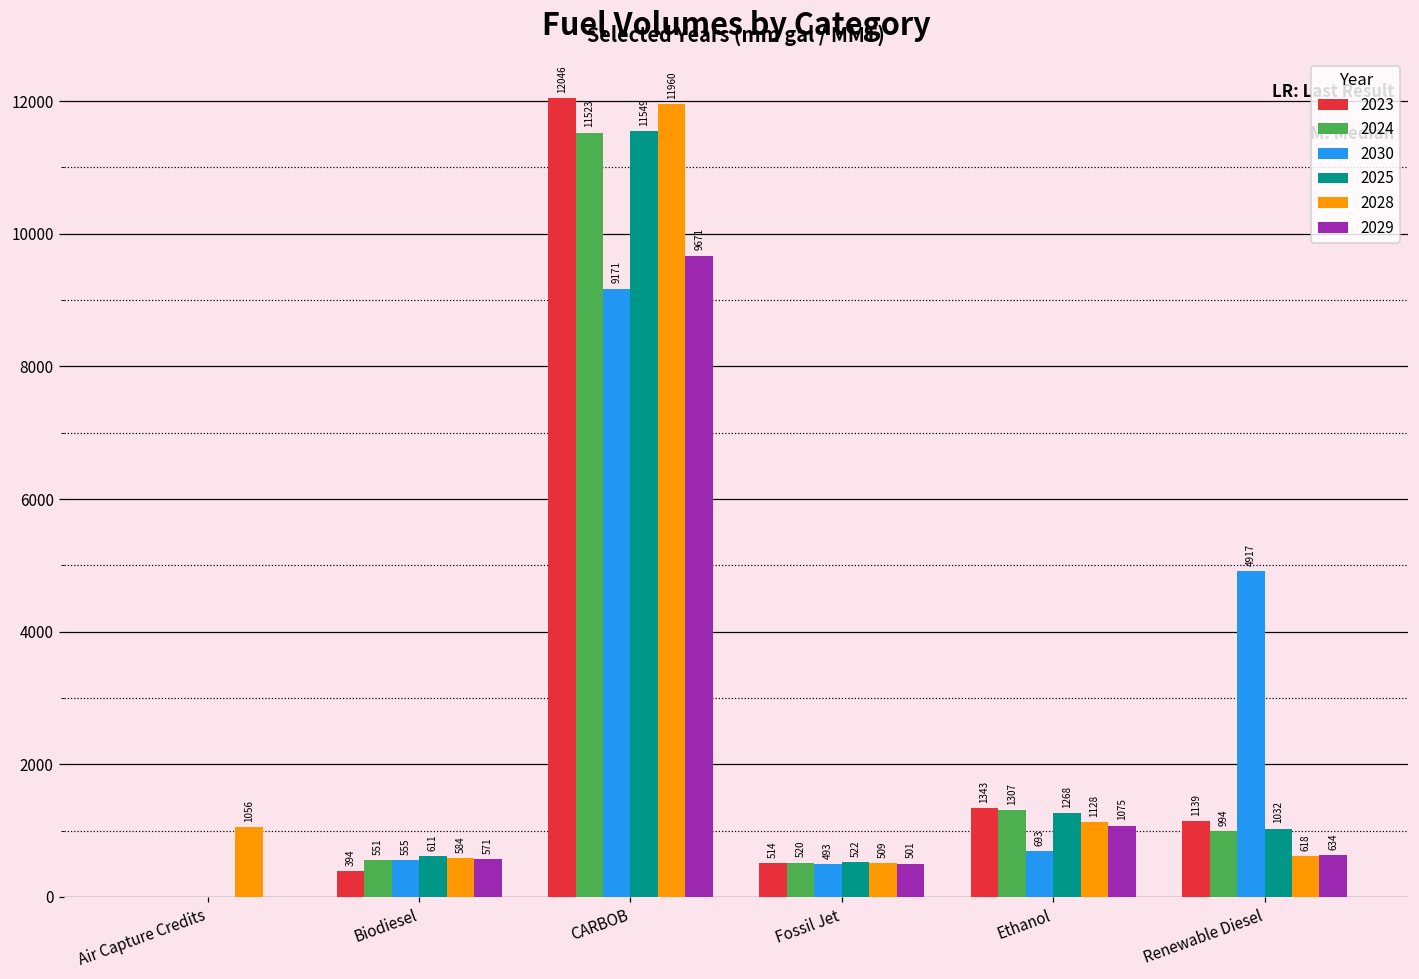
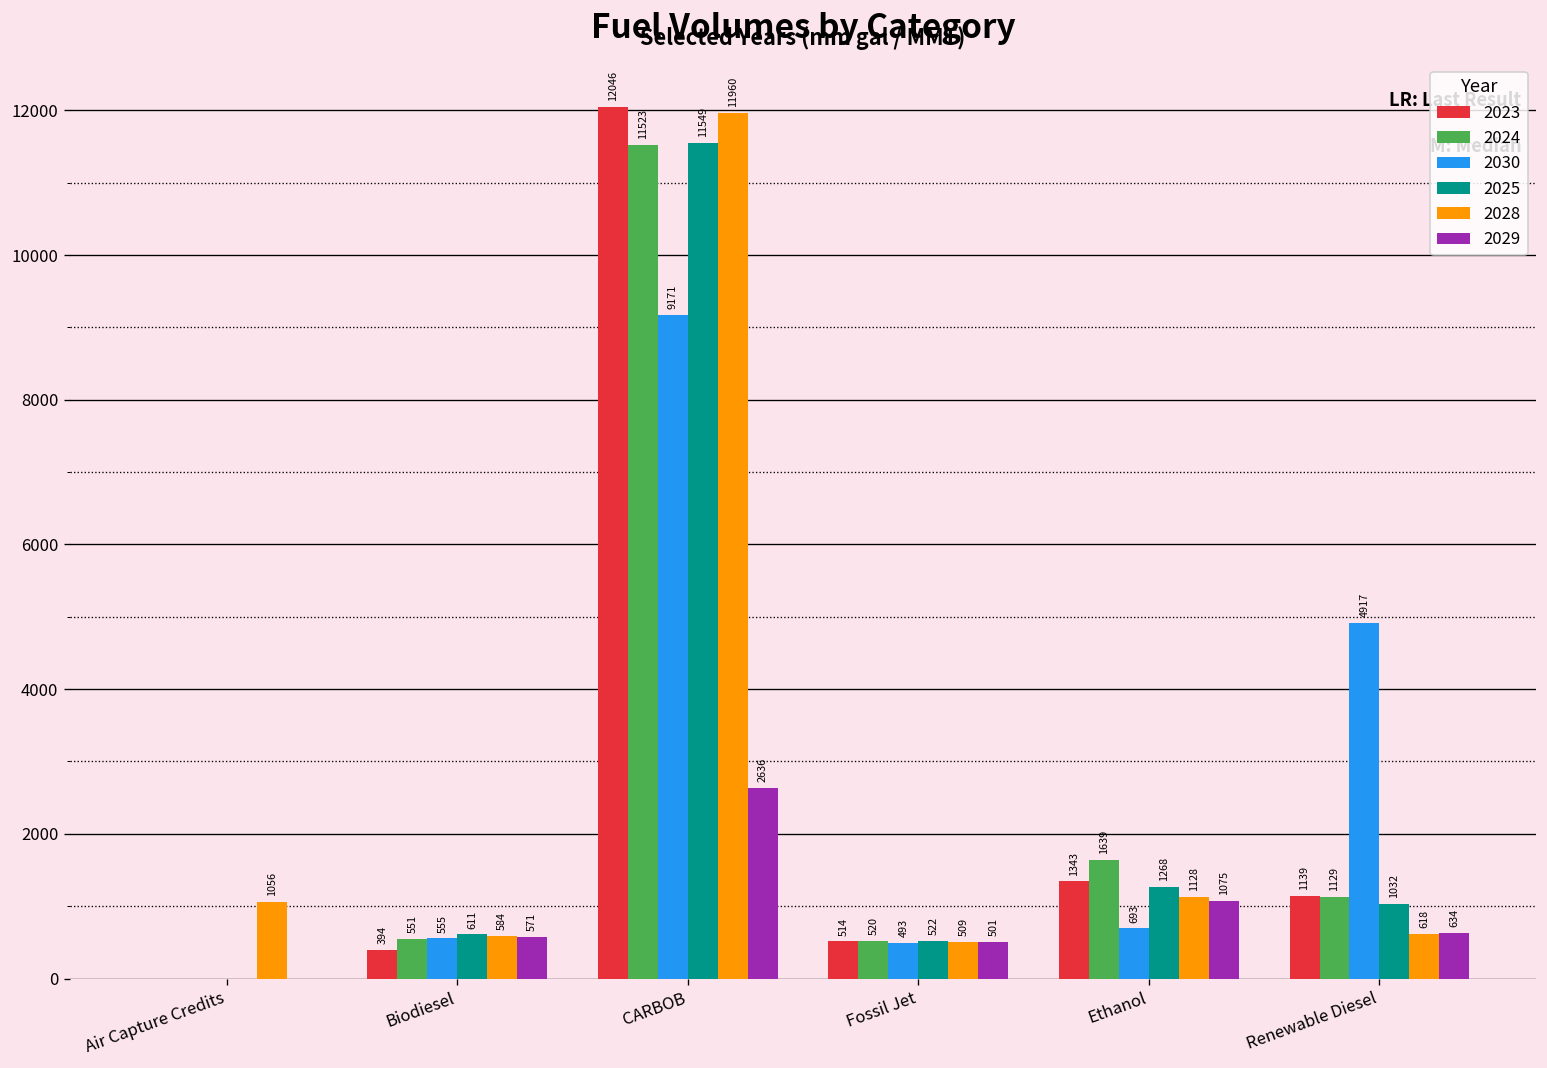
2029, CARBOB: 9671 -> 2636
2024, Ethanol: 1307 -> 1639
2024, Renewable Diesel: 994 -> 1129
